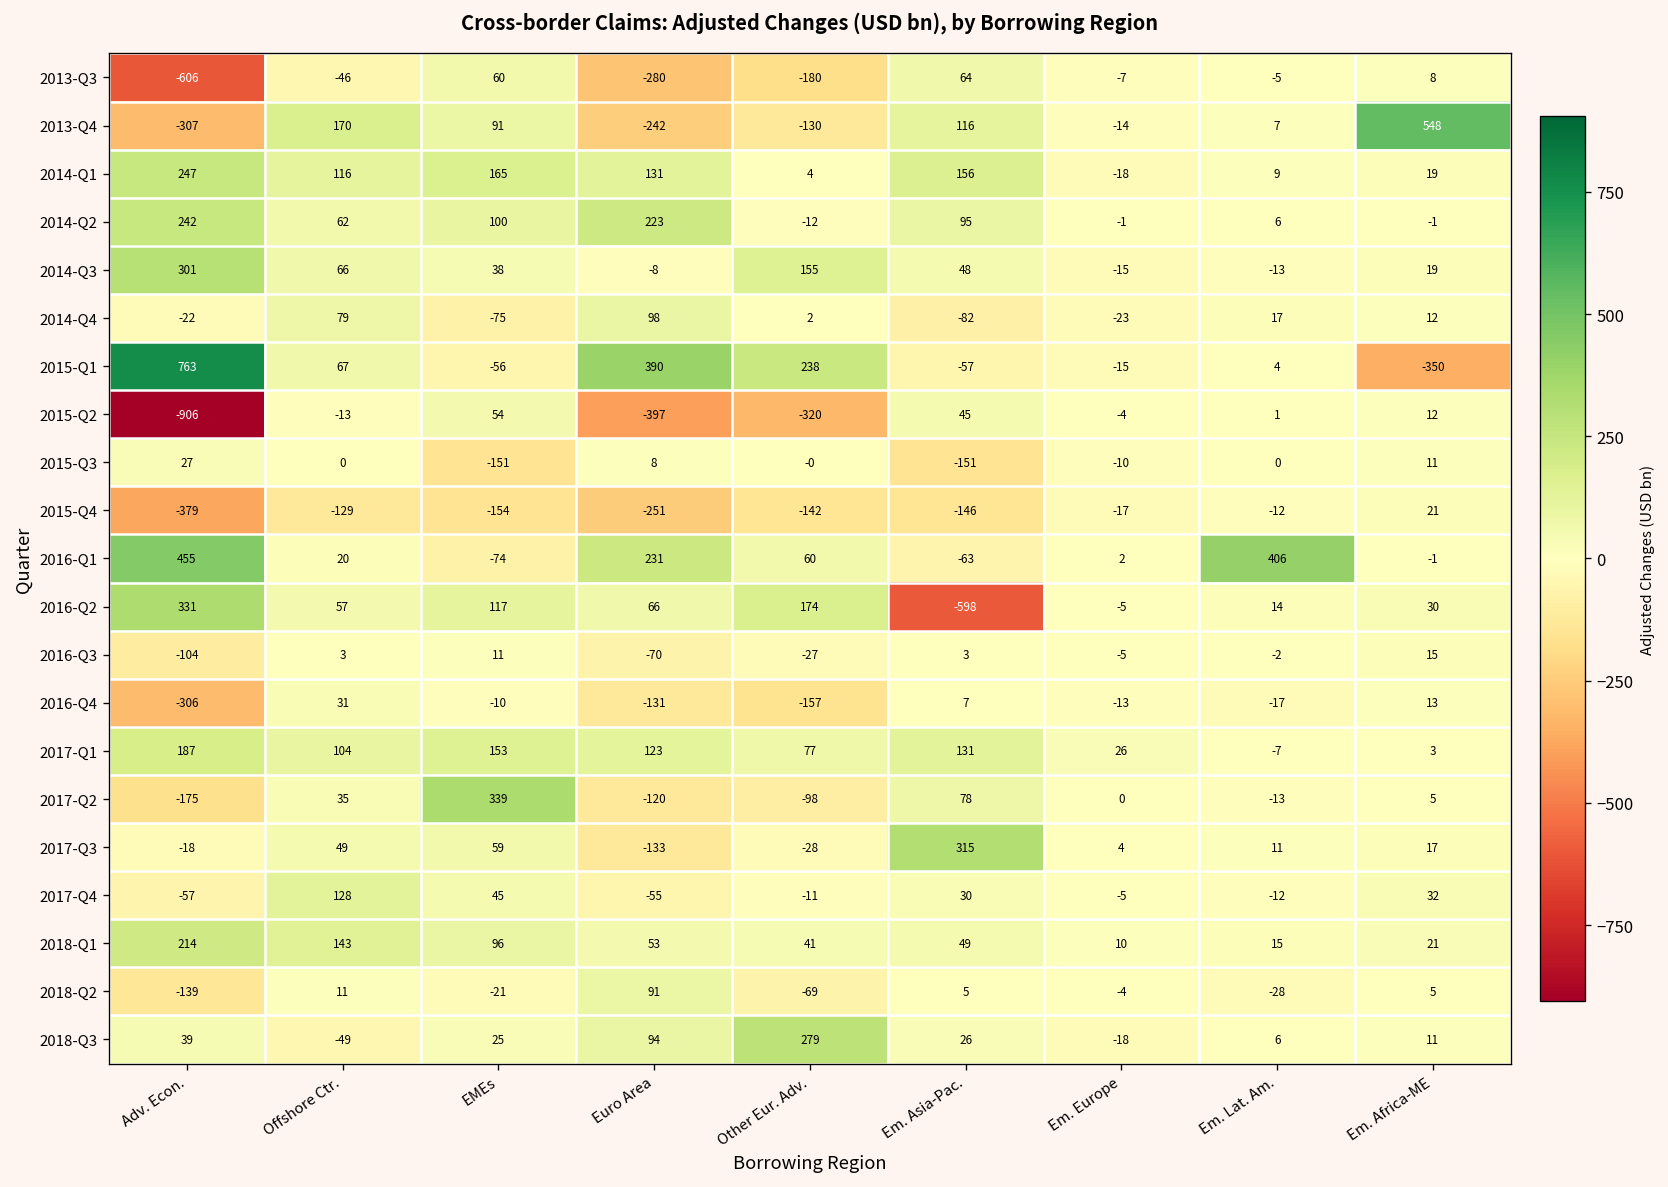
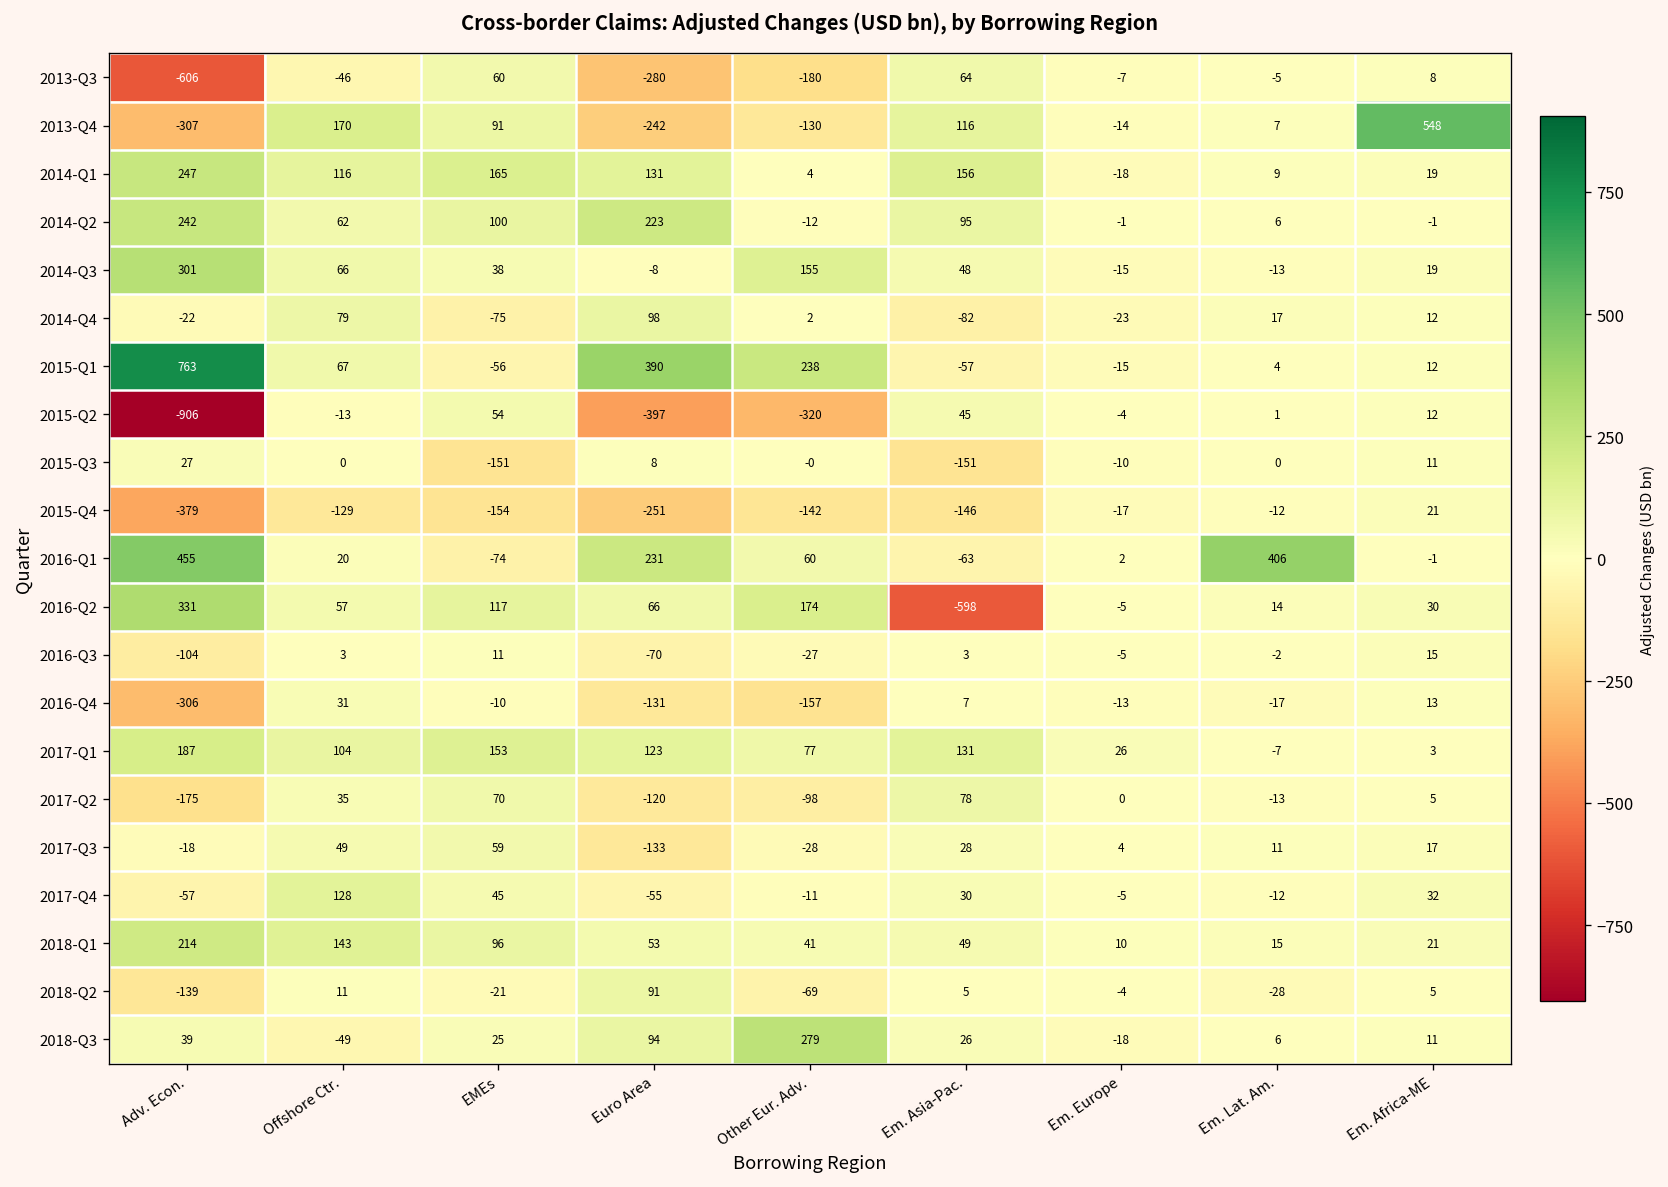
2015-Q1, Em. Africa-ME: -350 -> 12
2017-Q2, EMEs: 339 -> 70
2017-Q3, Em. Asia-Pac.: 315 -> 28
